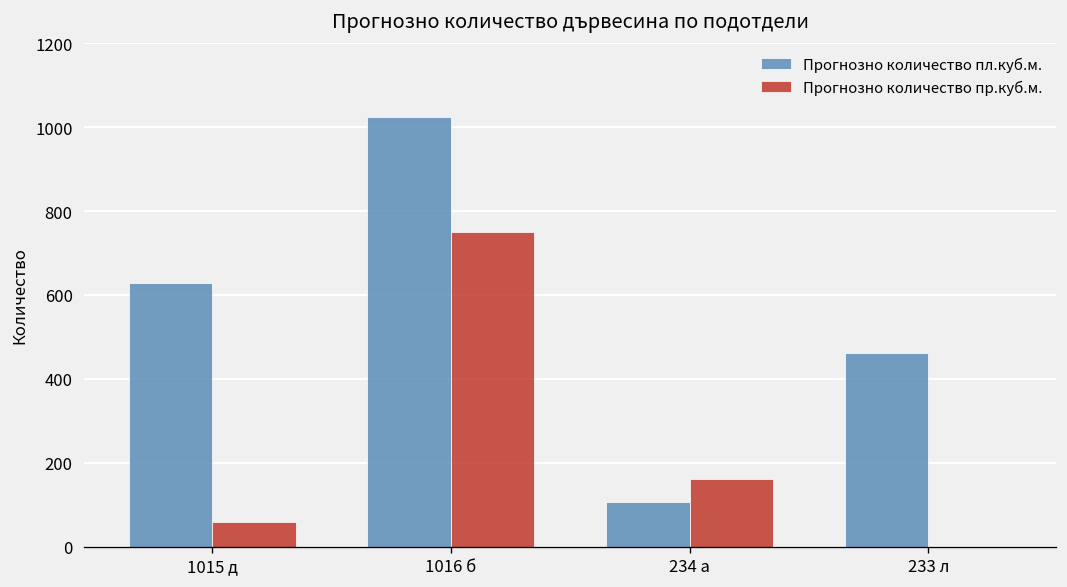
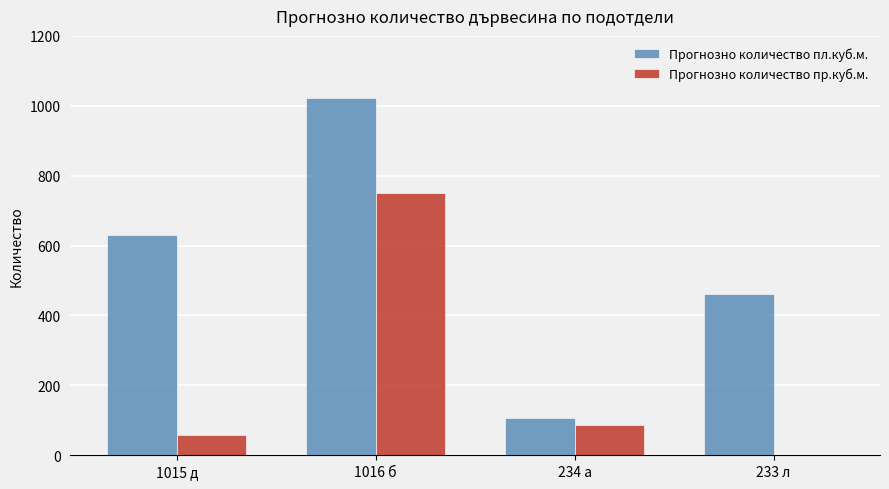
Прогнозно количество пр.куб.м., 234 а: 160 -> 90
